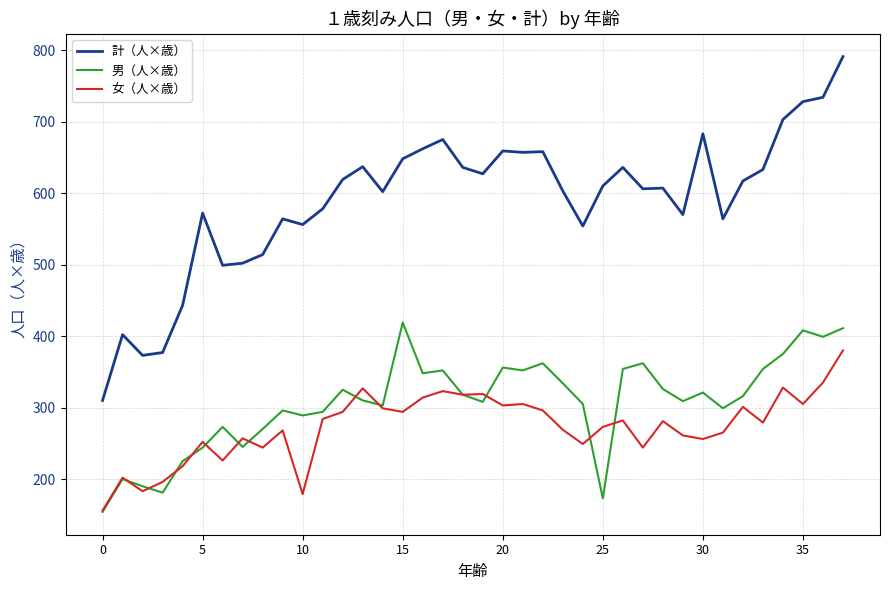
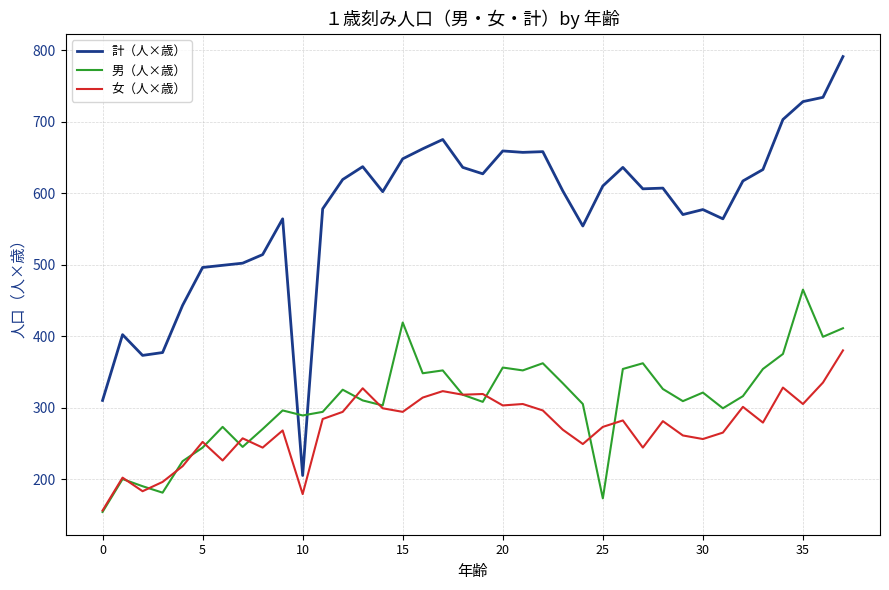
計（人×歳）, 5: 570 -> 500
計（人×歳）, 10: 560 -> 210
計（人×歳）, 30: 680 -> 580
男（人×歳）, 35: 410 -> 470
